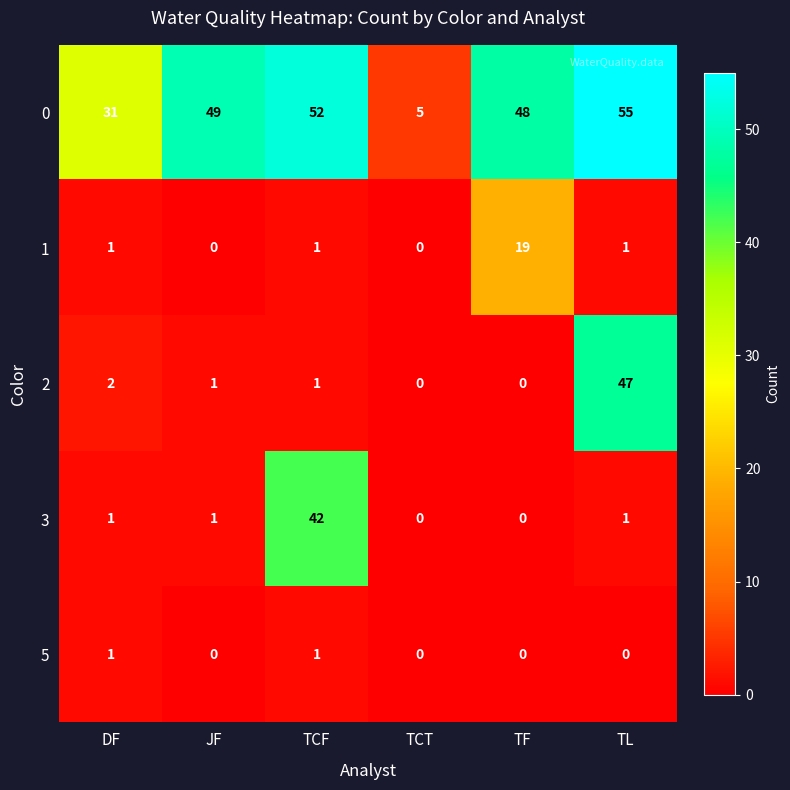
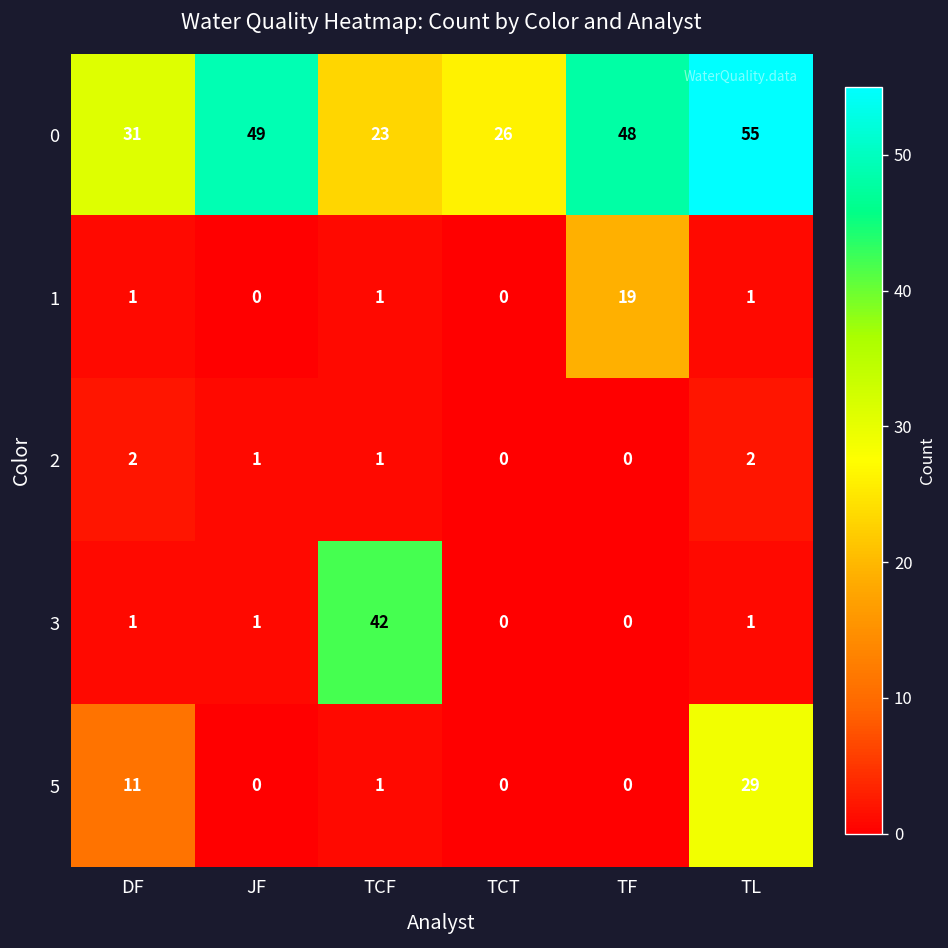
0, TCF: 52 -> 23
0, TCT: 5 -> 26
2, TL: 47 -> 2
5, DF: 1 -> 11
5, TL: 0 -> 29
